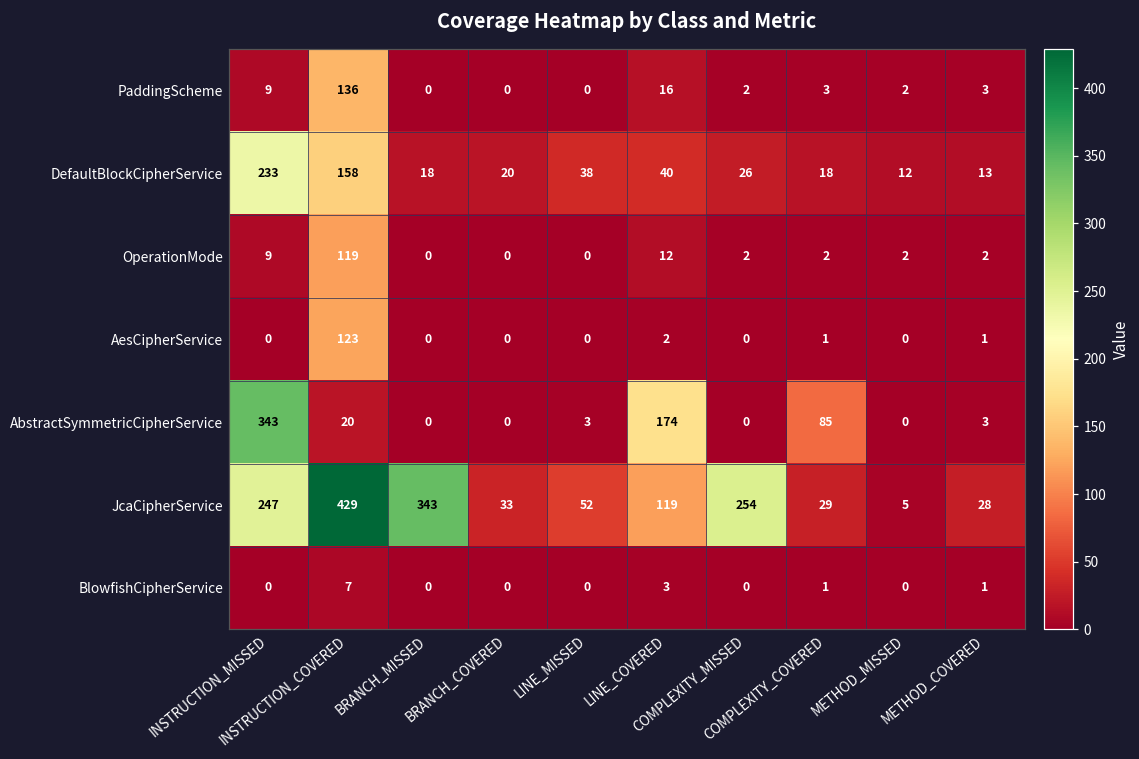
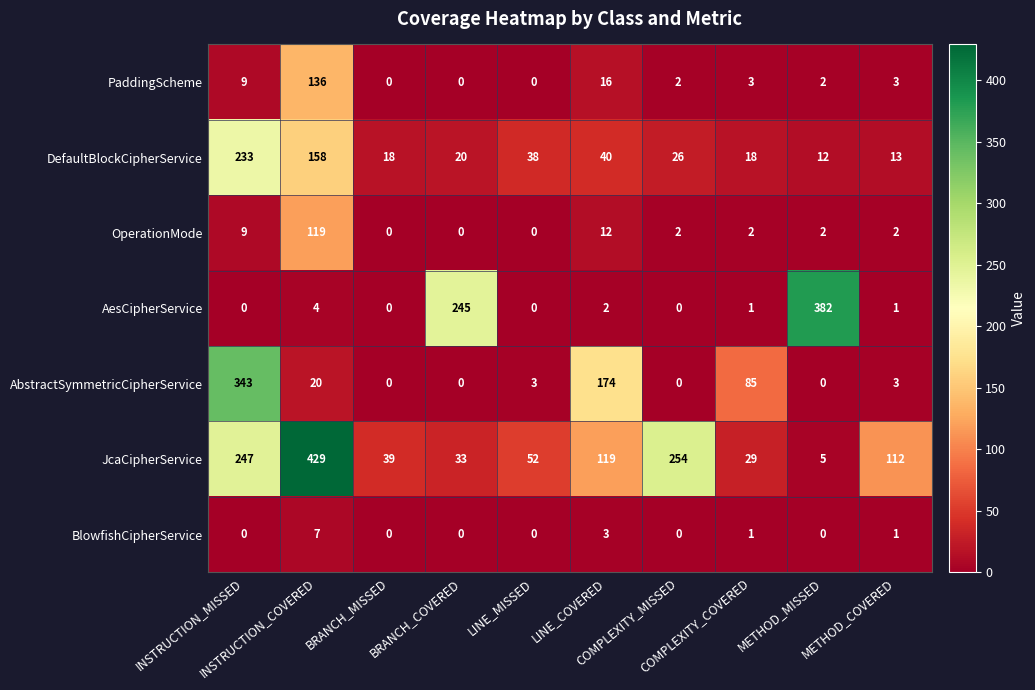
AesCipherService, INSTRUCTION_COVERED: 123 -> 4
AesCipherService, BRANCH_COVERED: 0 -> 245
AesCipherService, METHOD_MISSED: 0 -> 382
JcaCipherService, BRANCH_MISSED: 343 -> 39
JcaCipherService, METHOD_COVERED: 28 -> 112
